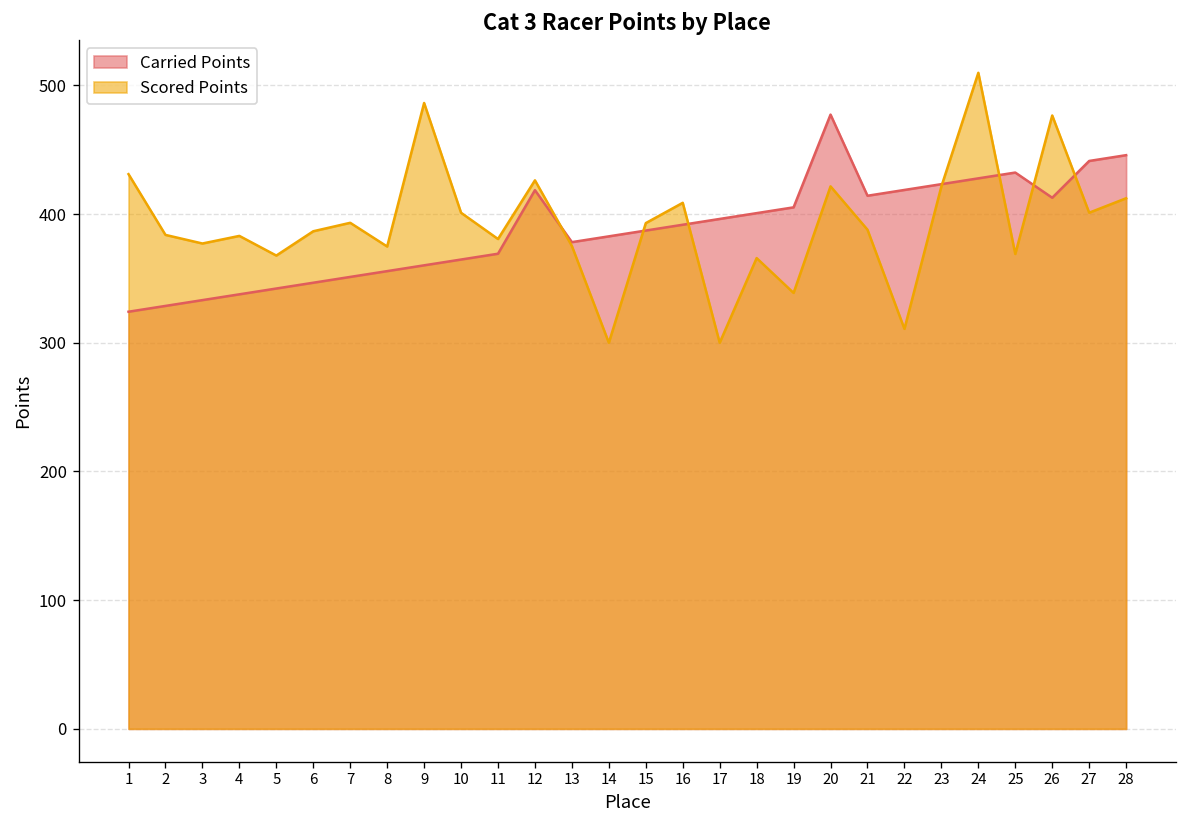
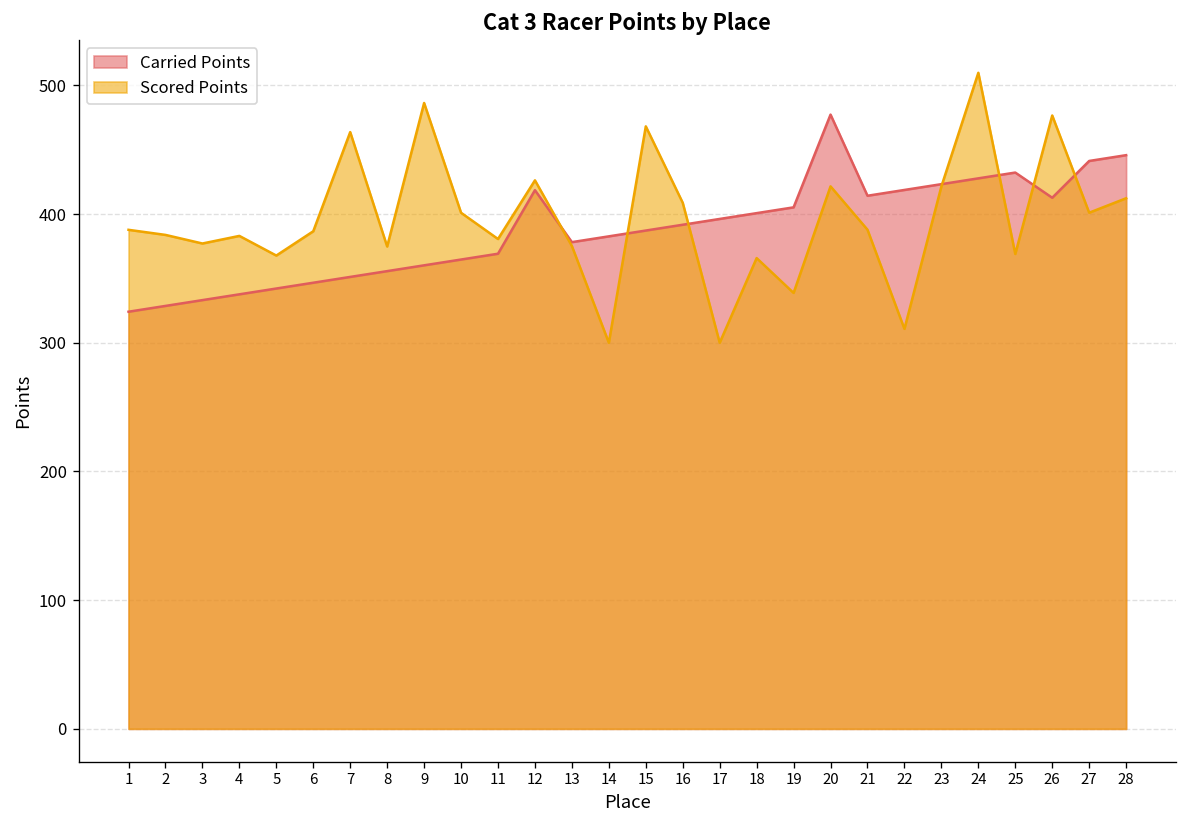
Scored Points, 1: 431 -> 388
Scored Points, 7: 393 -> 464
Scored Points, 15: 393 -> 468
